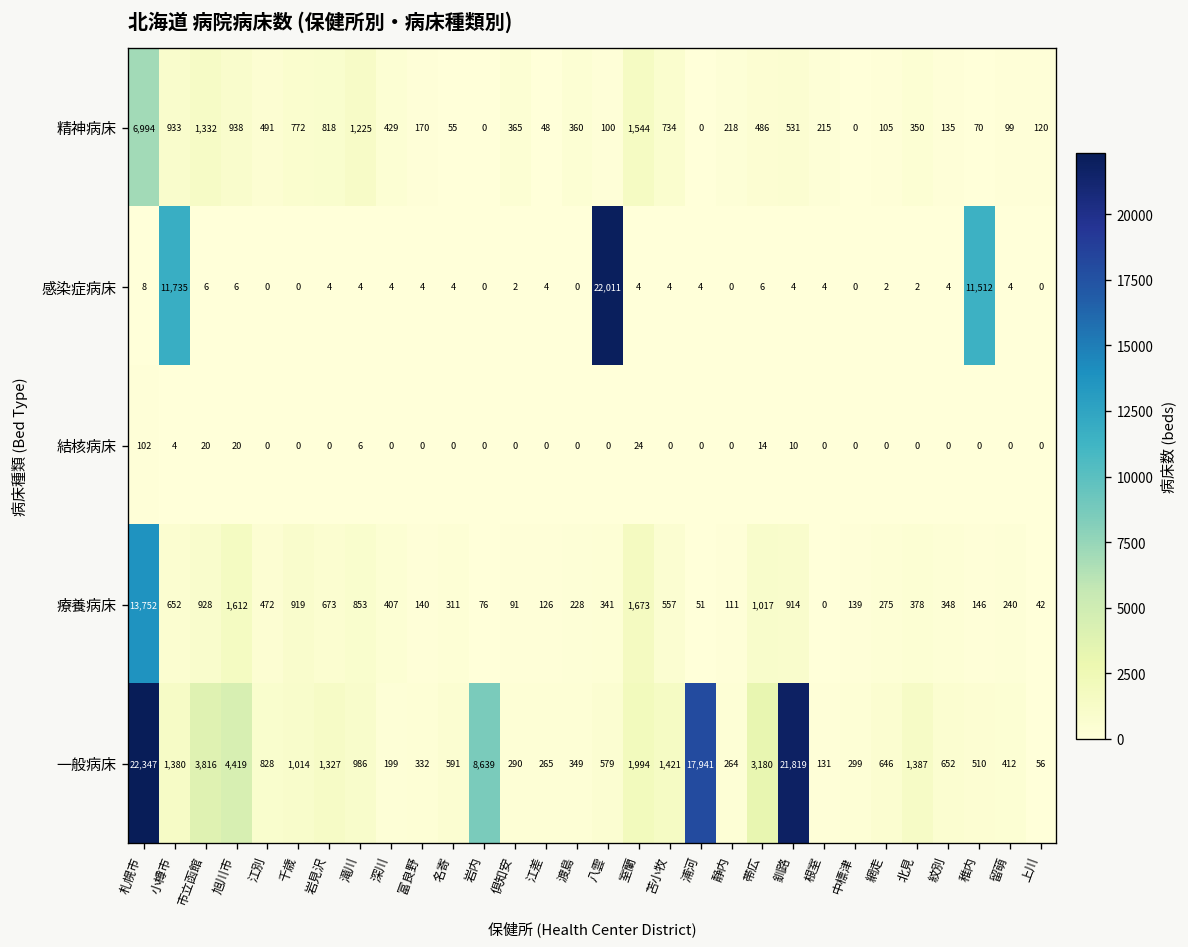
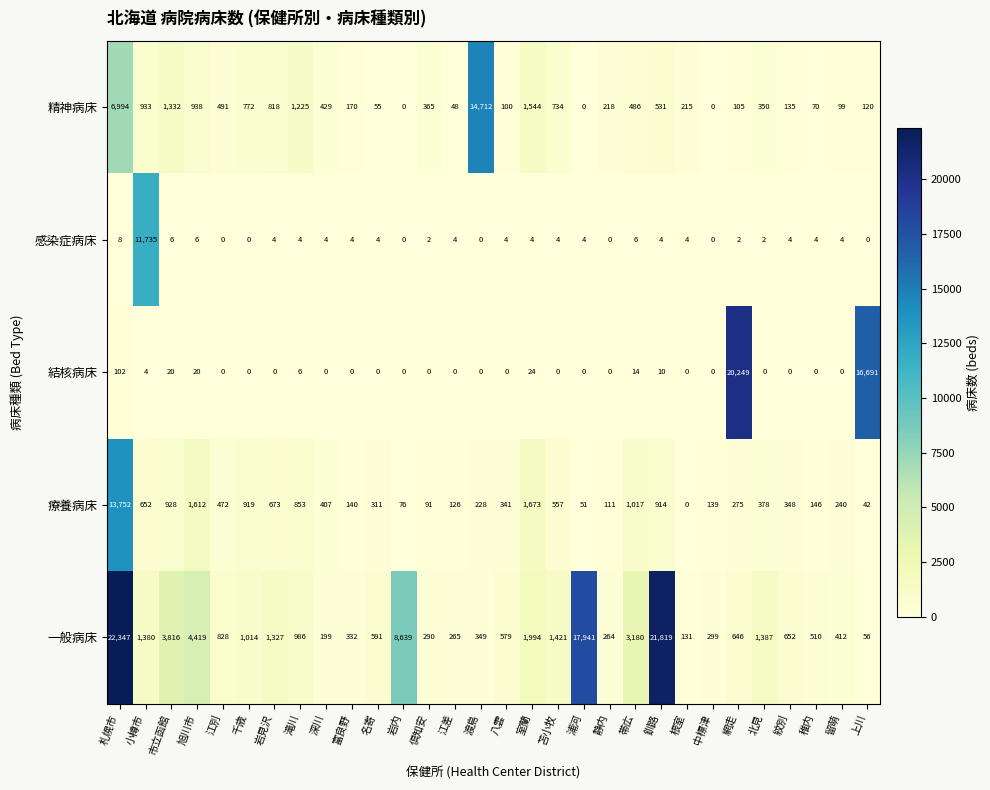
精神病床, 渡島: 360 -> 14,712
感染症病床, 八雲: 22,011 -> 4
感染症病床, 稚内: 11,512 -> 4
結核病床, 網走: 0 -> 20,249
結核病床, 上川: 0 -> 16,691
